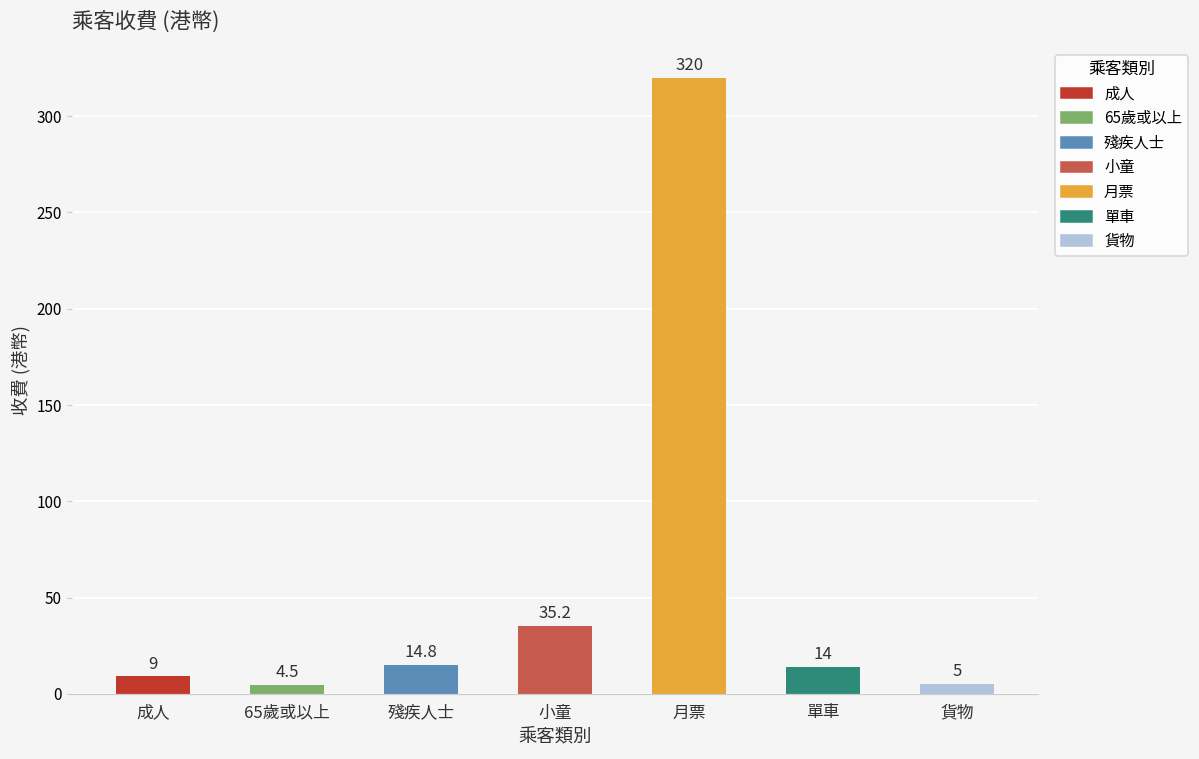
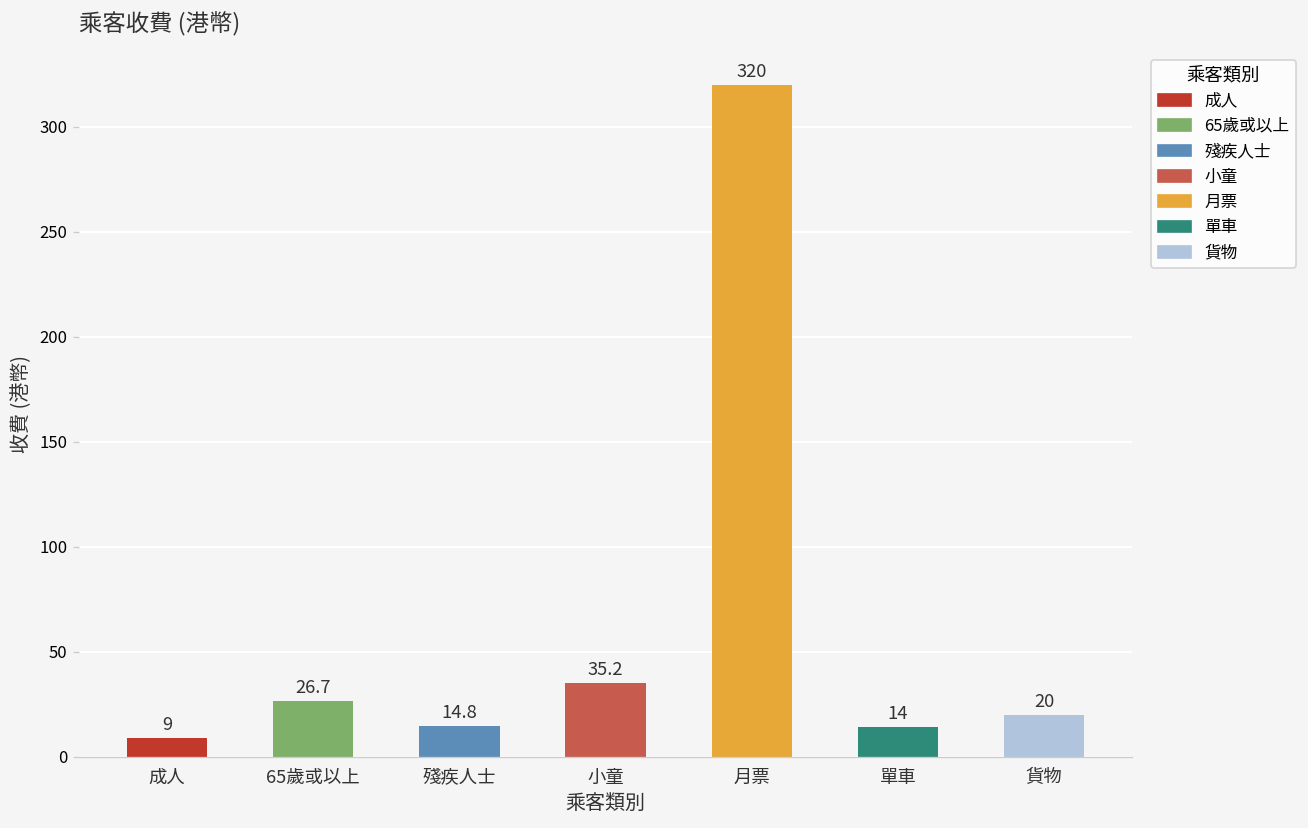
65歲或以上: 4.5 -> 26.7
貨物: 5 -> 20
